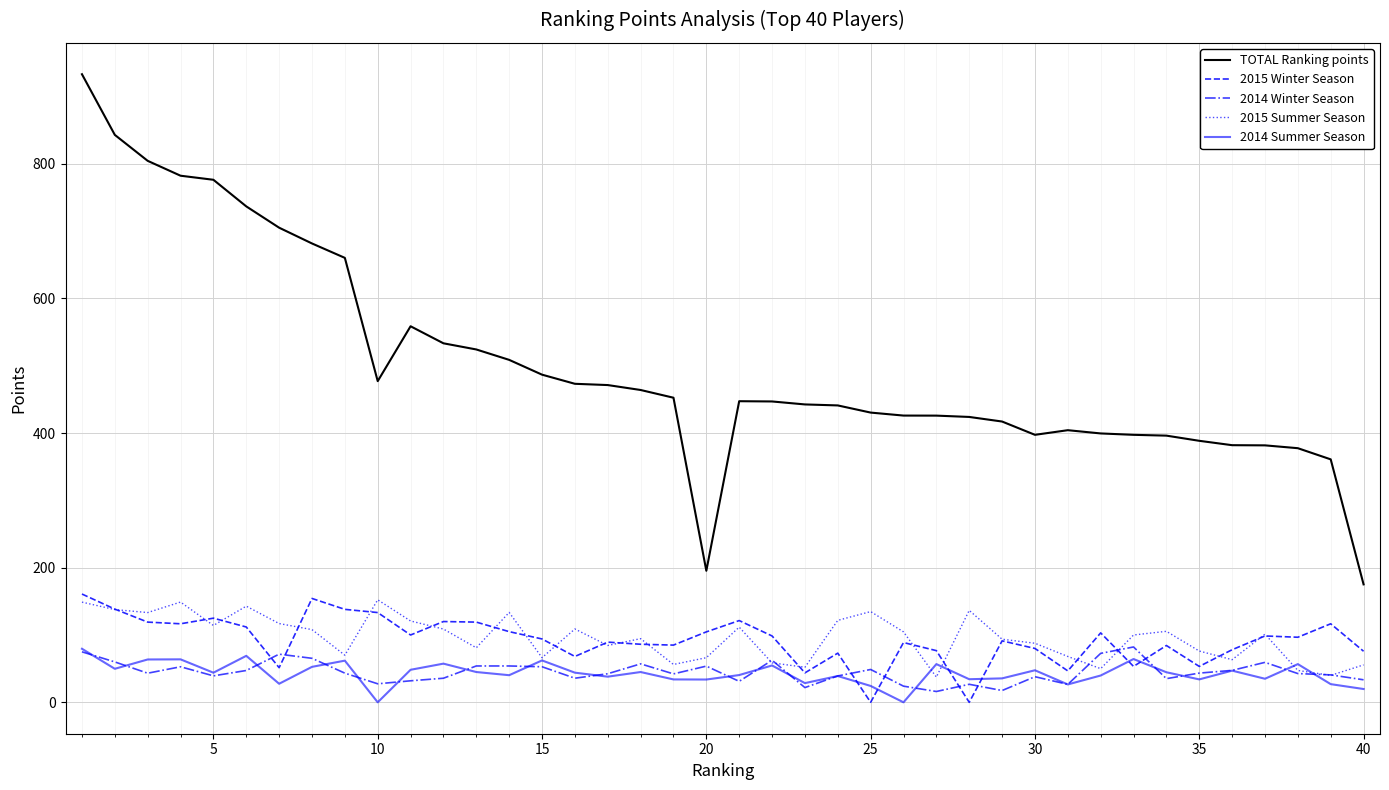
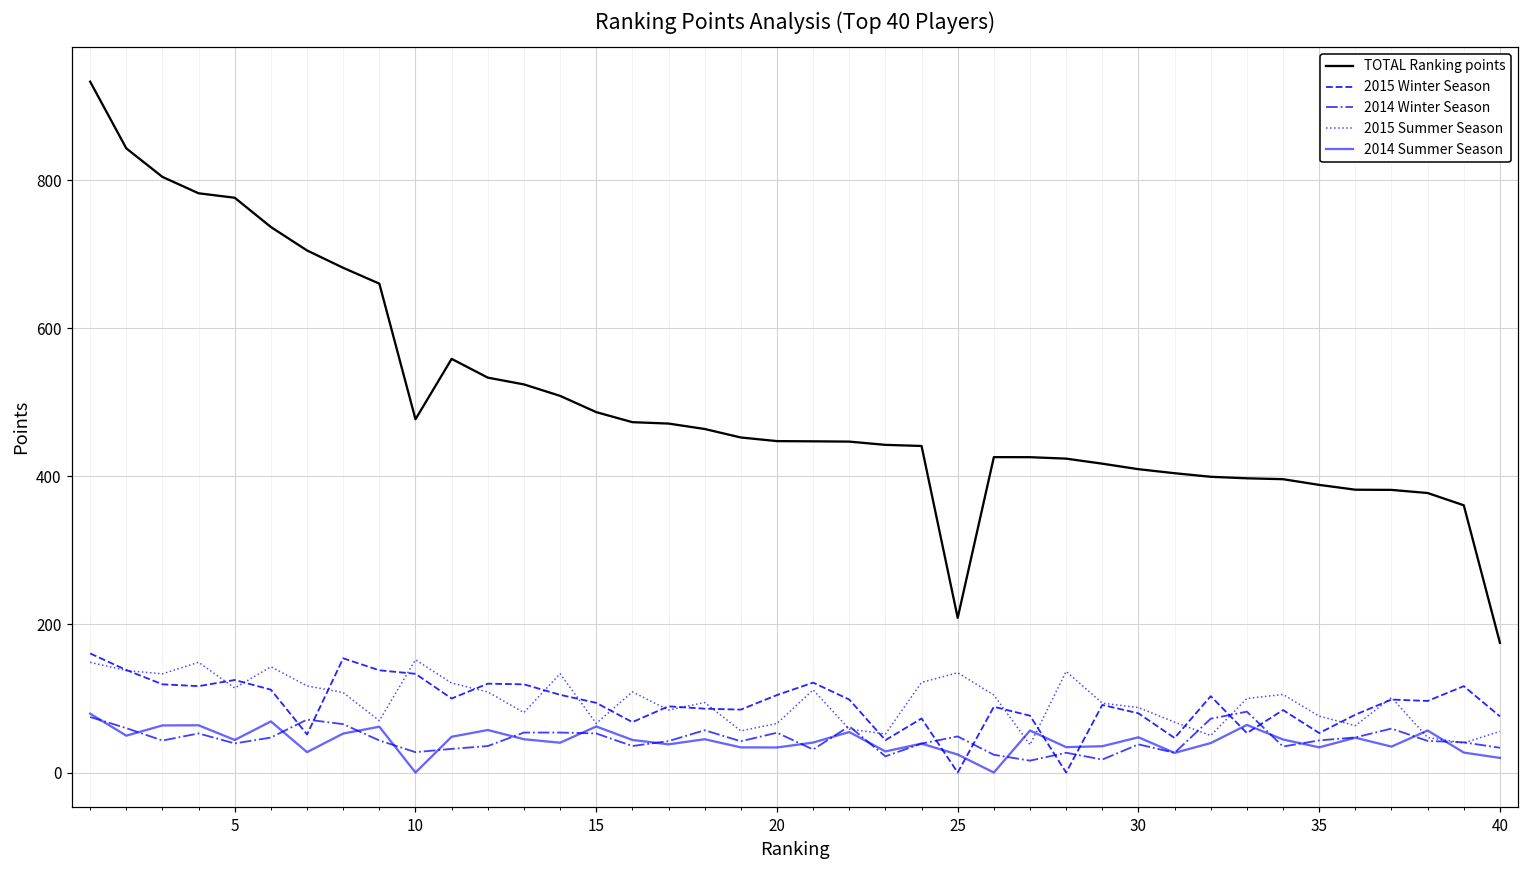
TOTAL Ranking points, 20: 200 -> 450
TOTAL Ranking points, 25: 430 -> 210
TOTAL Ranking points, 30: 400 -> 410
